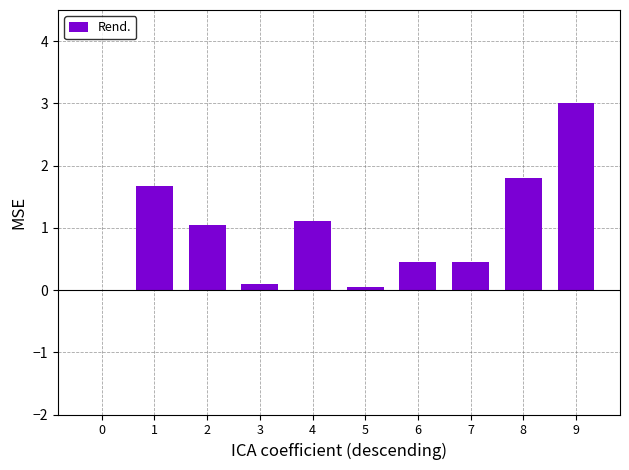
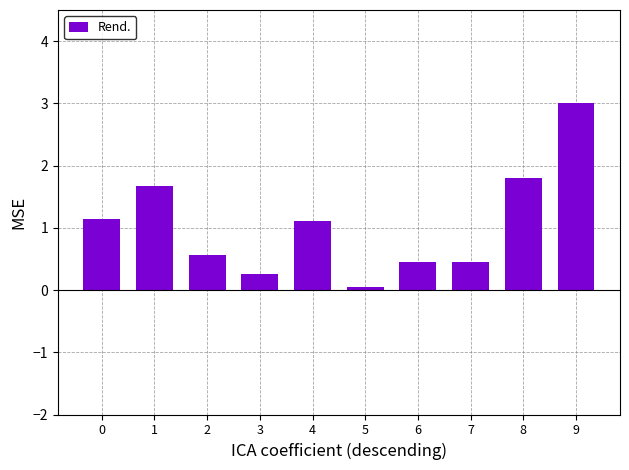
0: 0.0 -> 1.1
2: 1.1 -> 0.6
3: 0.1 -> 0.3
